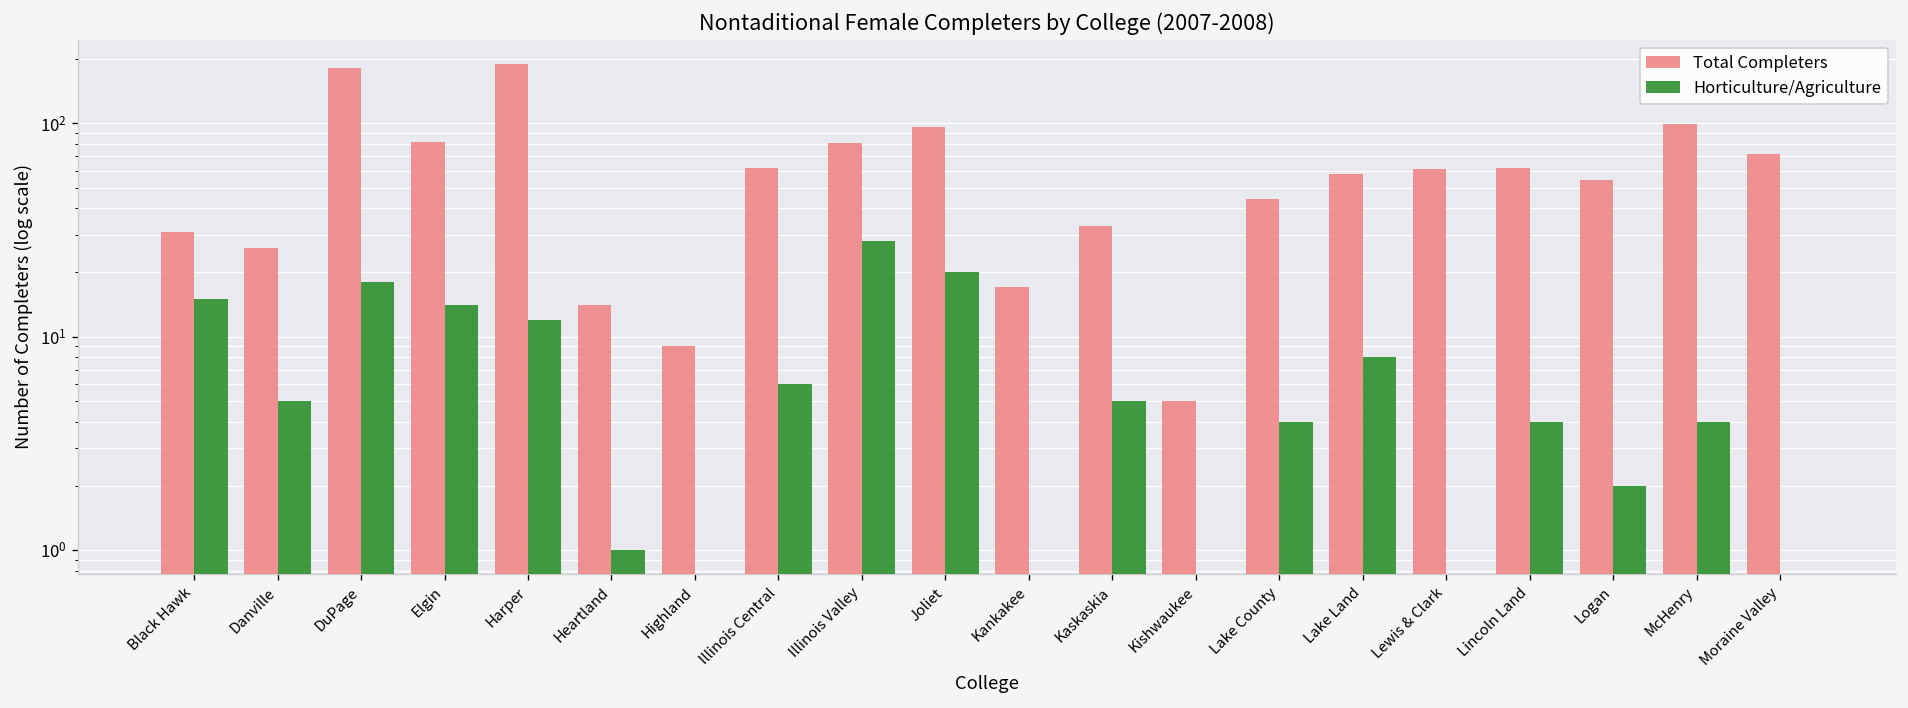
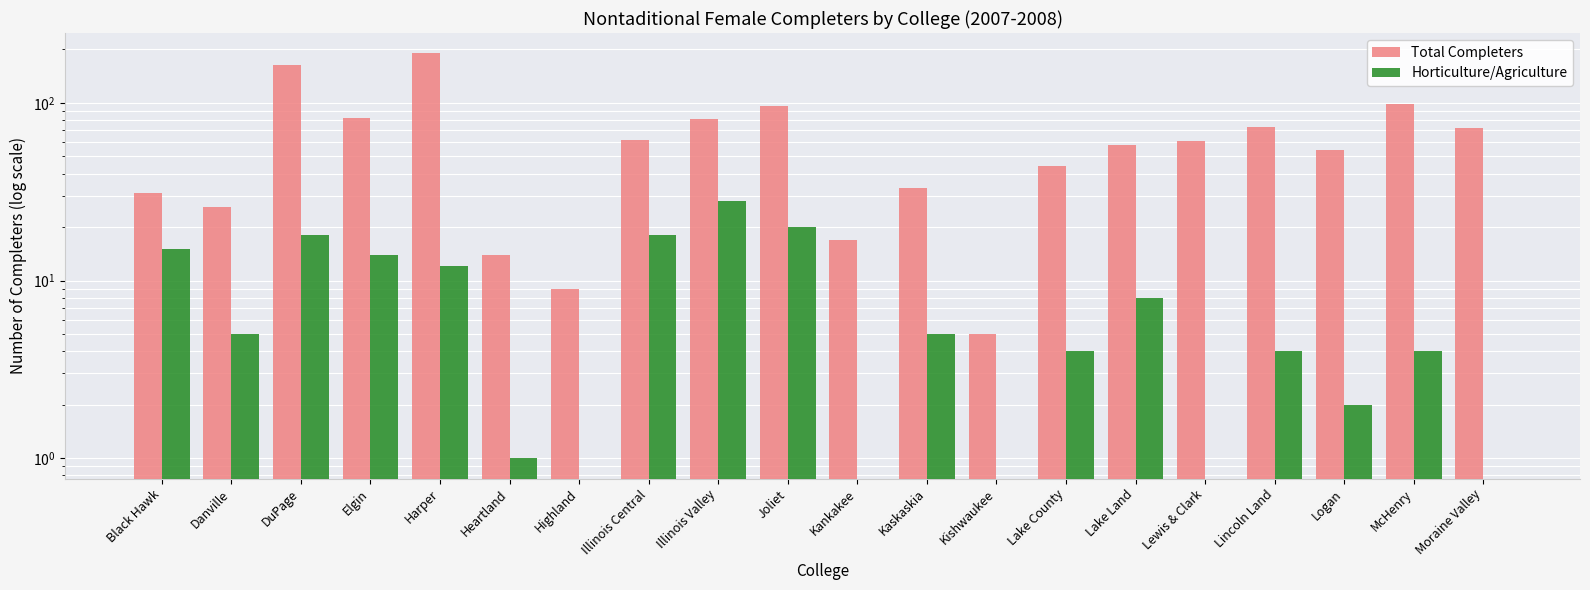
Total Completers, DuPage: 180 -> 160
Horticulture/Agriculture, Illinois Central: 6 -> 18
Total Completers, Lincoln Land: 62 -> 73
